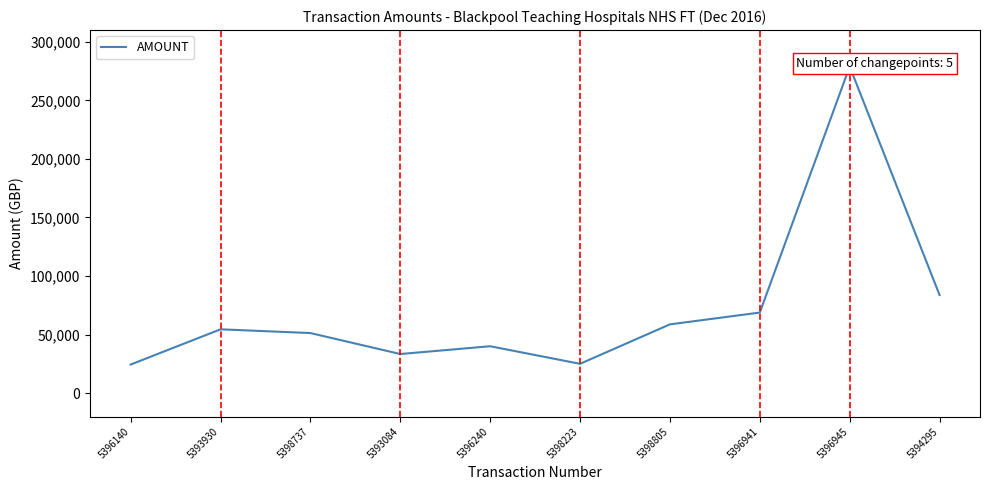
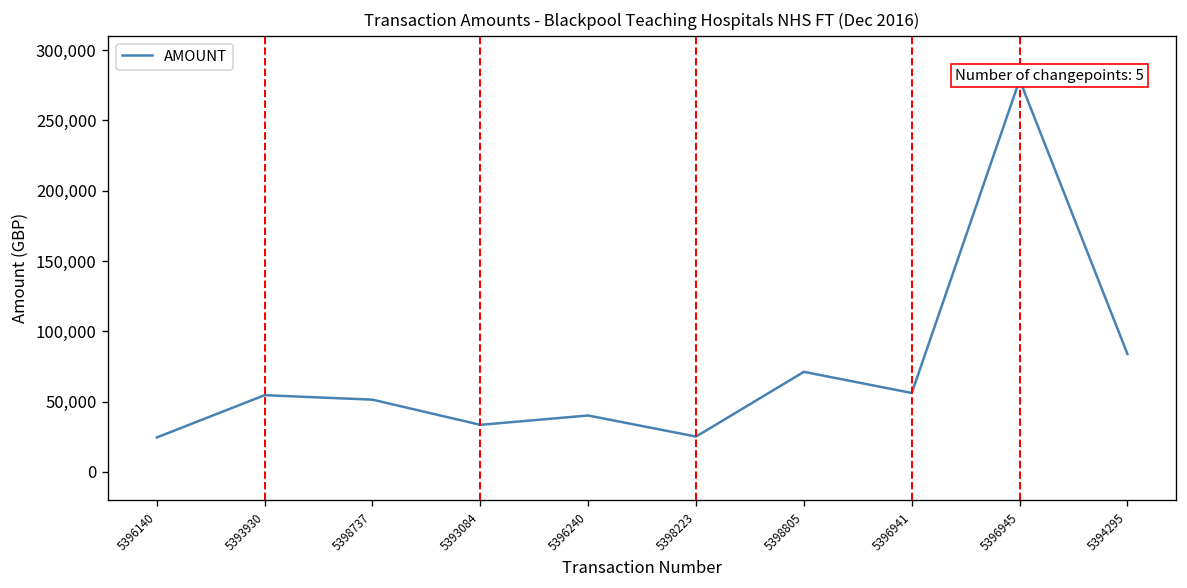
5398805: 59,000 -> 71,000
5396941: 69,000 -> 56,000
